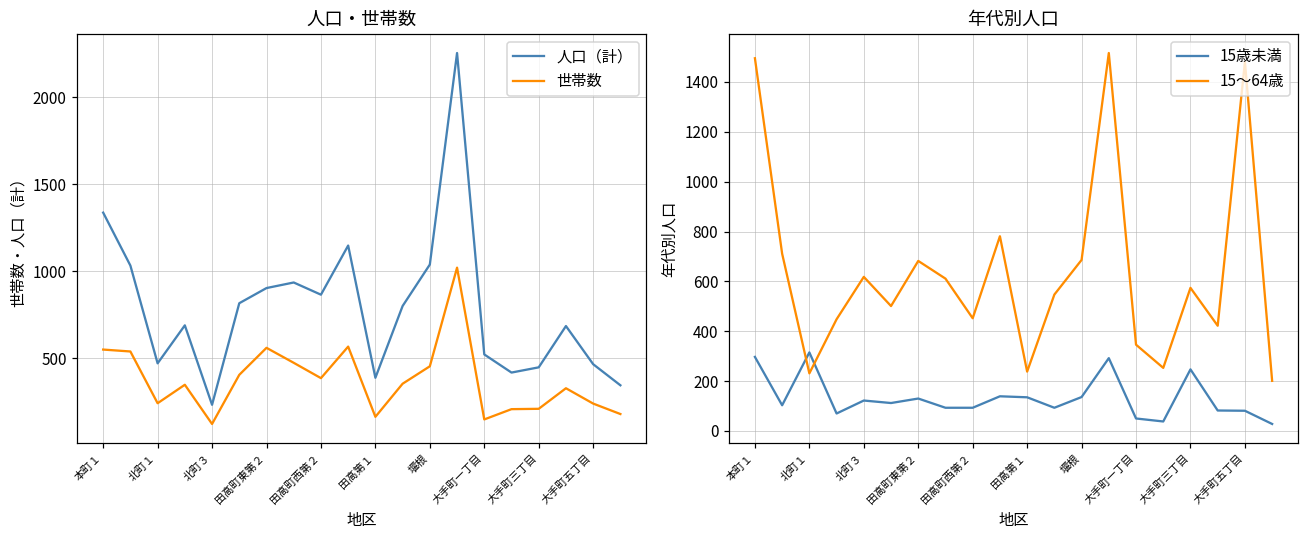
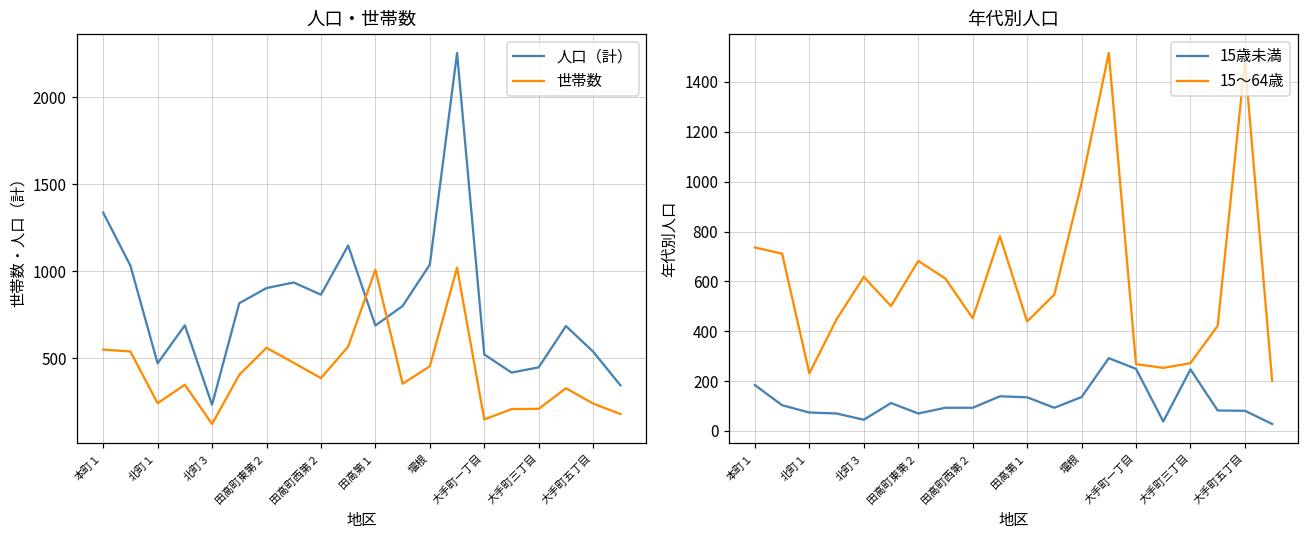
人口・世帯数, 人口（計）, 田高第１: 390 -> 690
人口・世帯数, 世帯数, 田高第１: 170 -> 1010
人口・世帯数, 人口（計）, 大手町五丁目: 470 -> 540
年代別人口, 15歳未満, 本町１: 300 -> 180
年代別人口, 15～64歳, 本町１: 1500 -> 740
年代別人口, 15歳未満, 北町１: 320 -> 70
年代別人口, 15歳未満, 北町３: 120 -> 50
年代別人口, 15歳未満, 田高町東第２: 130 -> 70
年代別人口, 15～64歳, 田高第１: 240 -> 440
年代別人口, 15～64歳, 堰根: 690 -> 990
年代別人口, 15歳未満, 大手町一丁目: 50 -> 250
年代別人口, 15～64歳, 大手町一丁目: 350 -> 270
年代別人口, 15～64歳, 大手町三丁目: 570 -> 270
